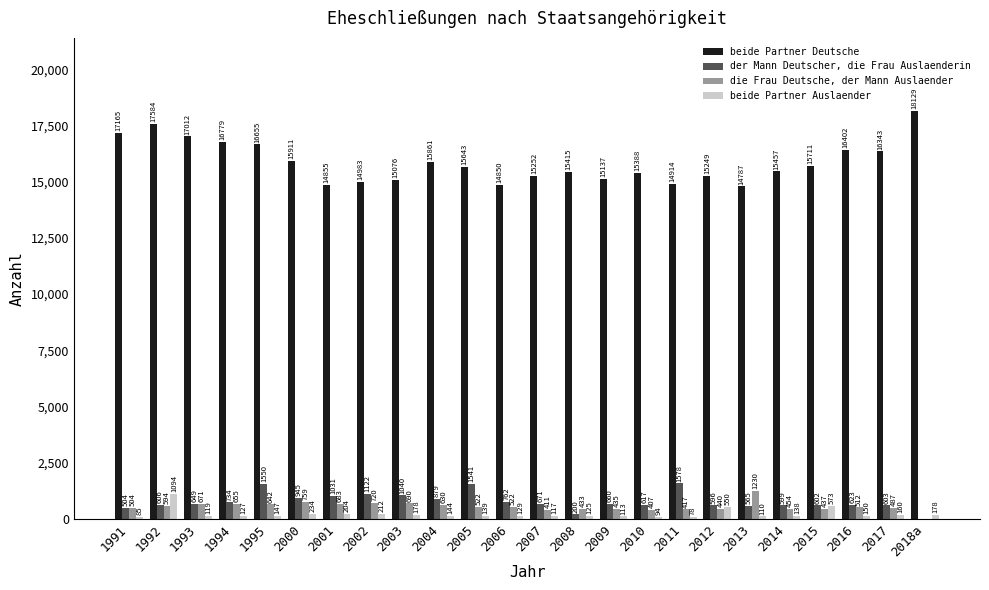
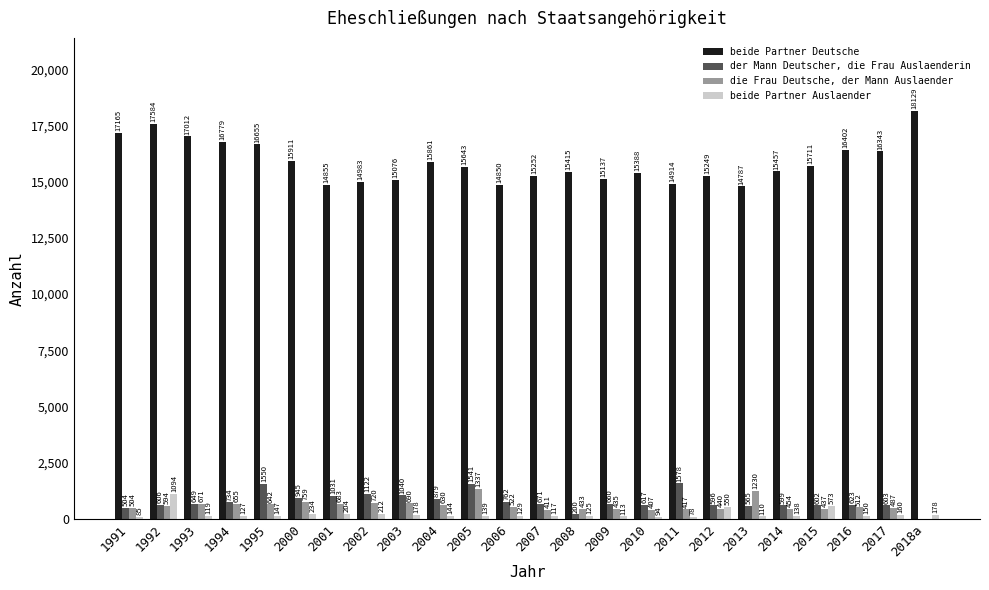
die Frau Deutsche, der Mann Auslaender, 2005: 522 -> 1337
